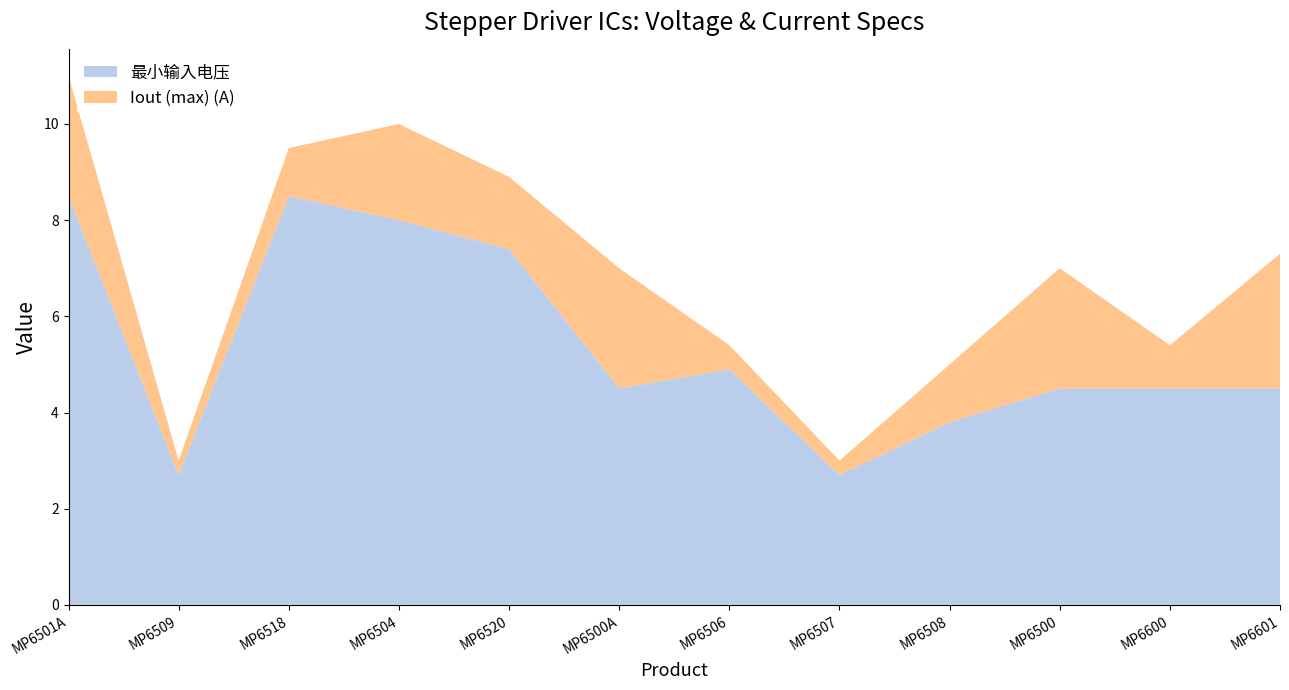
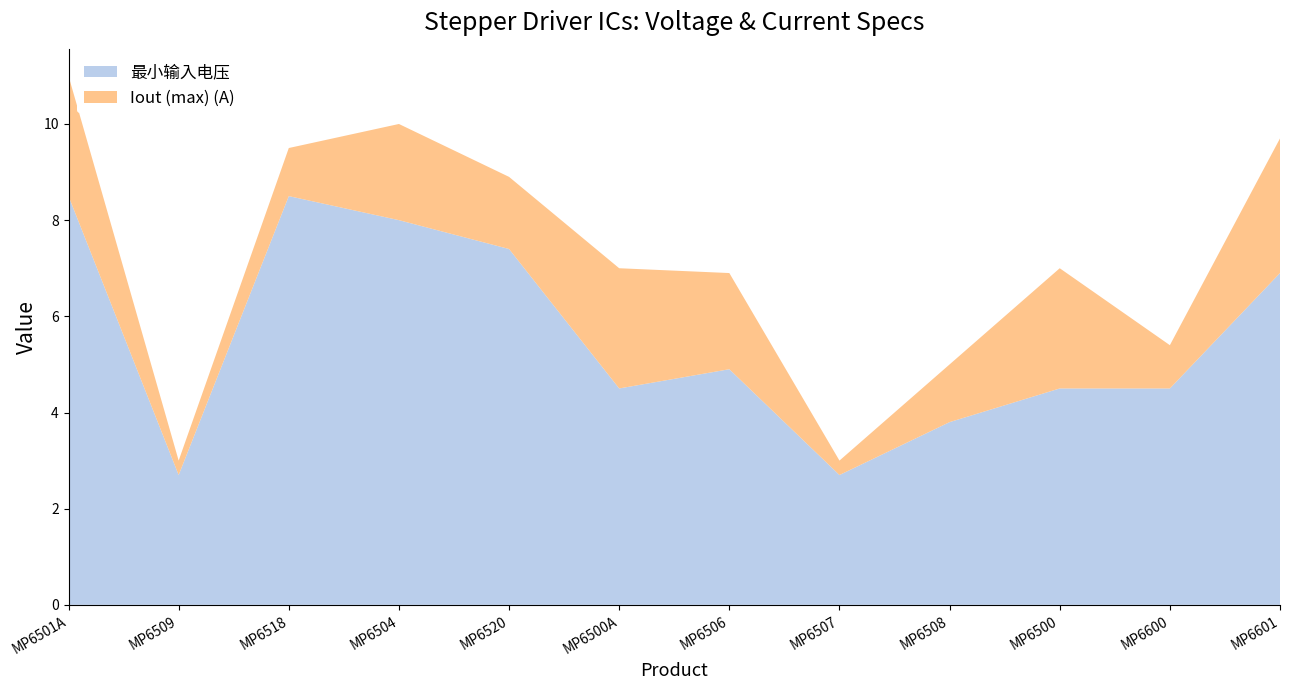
Iout (max) (A), MP6506: 0.5 -> 2.0
最小输入电压, MP6601: 4.5 -> 6.9
